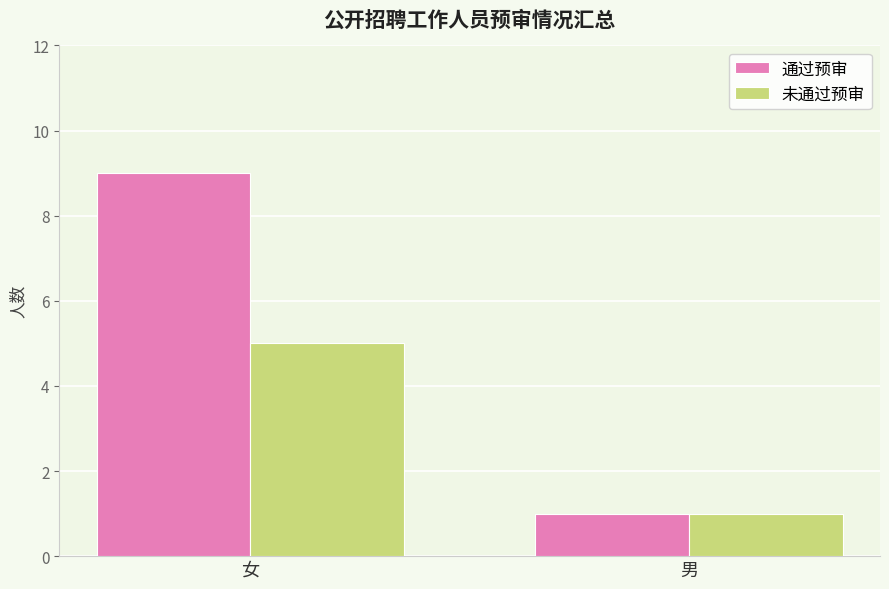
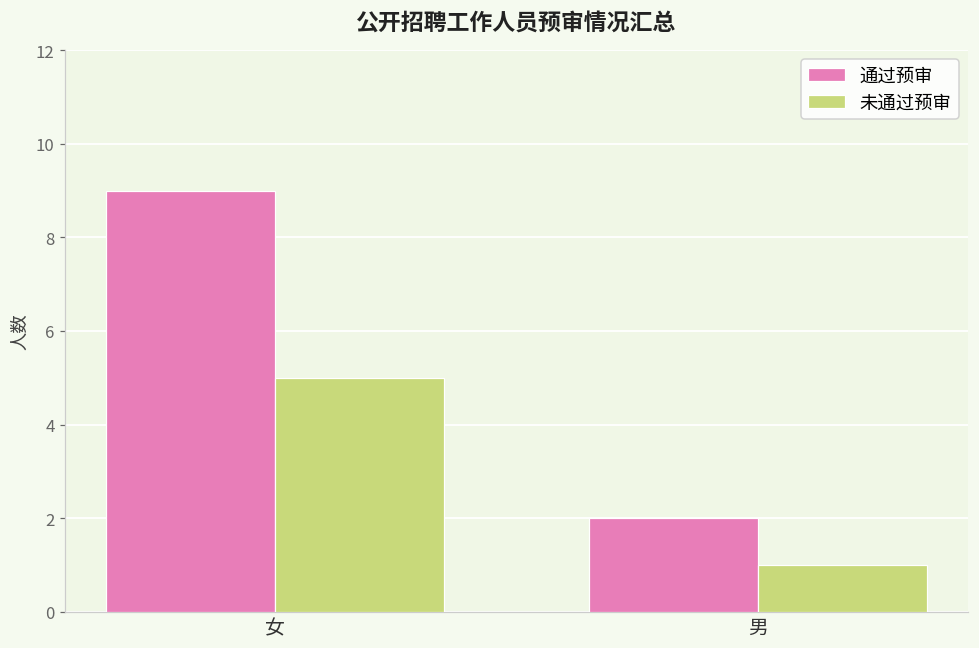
通过预审, 男: 1 -> 2
